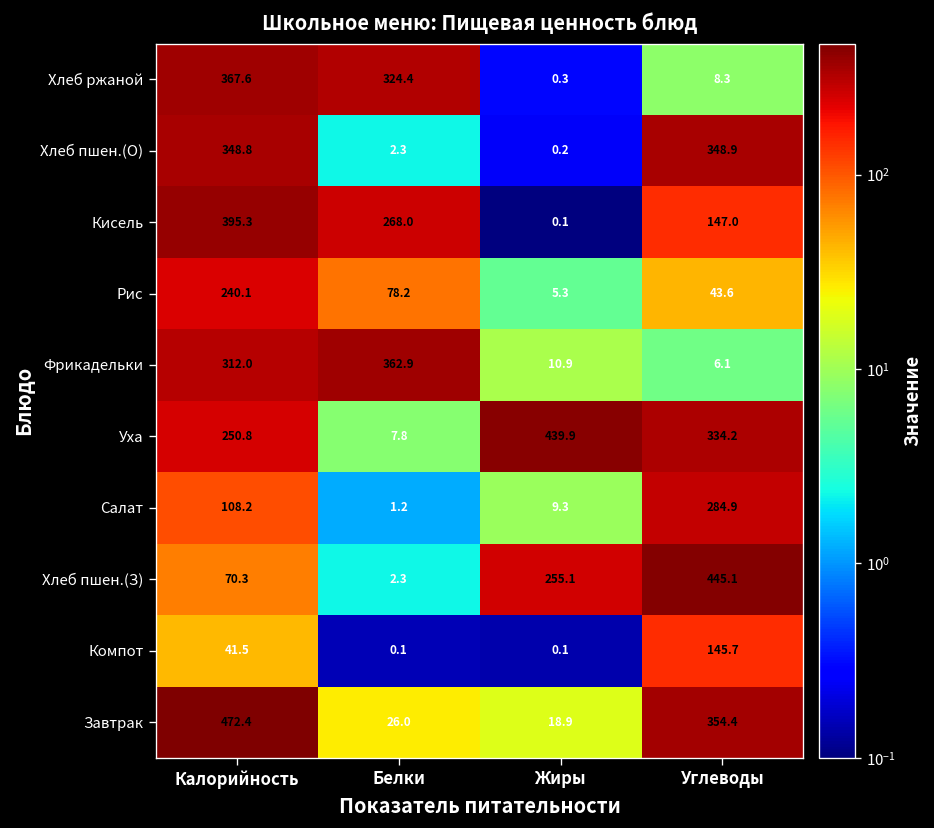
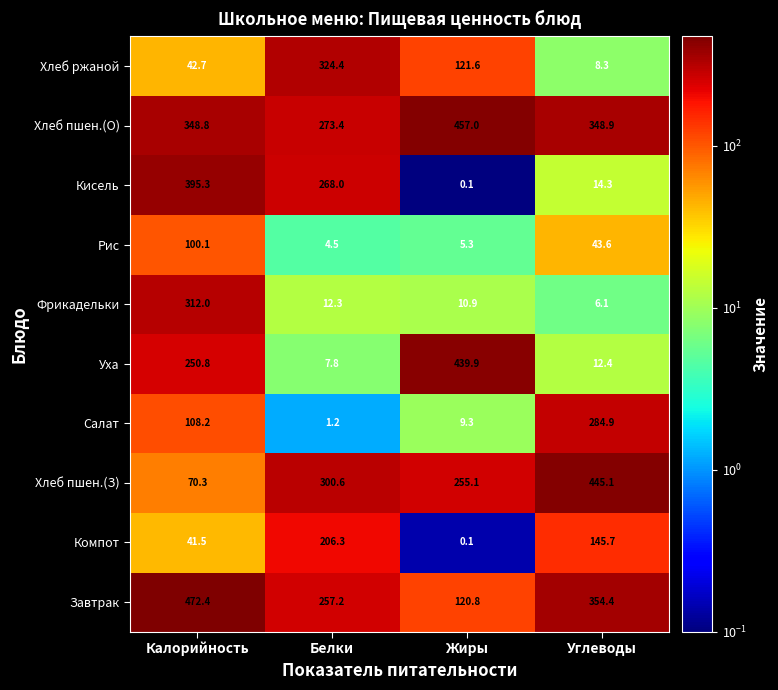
Хлеб ржаной, Калорийность: 367.6 -> 42.7
Хлеб ржаной, Жиры: 0.3 -> 121.6
Хлеб пшен.(О), Белки: 2.3 -> 273.4
Хлеб пшен.(О), Жиры: 0.2 -> 457.0
Кисель, Углеводы: 147.0 -> 14.3
Рис, Калорийность: 240.1 -> 100.1
Рис, Белки: 78.2 -> 4.5
Фрикадельки, Белки: 362.9 -> 12.3
Уха, Углеводы: 334.2 -> 12.4
Хлеб пшен.(З), Белки: 2.3 -> 300.6
Компот, Белки: 0.1 -> 206.3
Завтрак, Белки: 26.0 -> 257.2
Завтрак, Жиры: 18.9 -> 120.8
